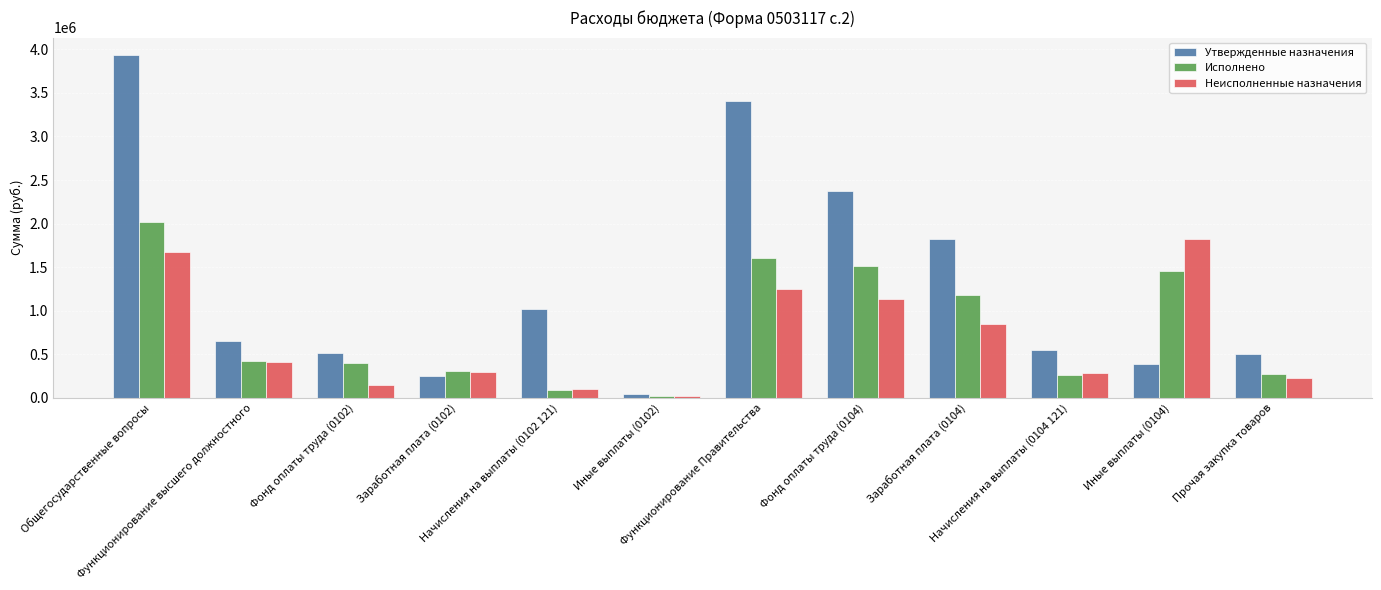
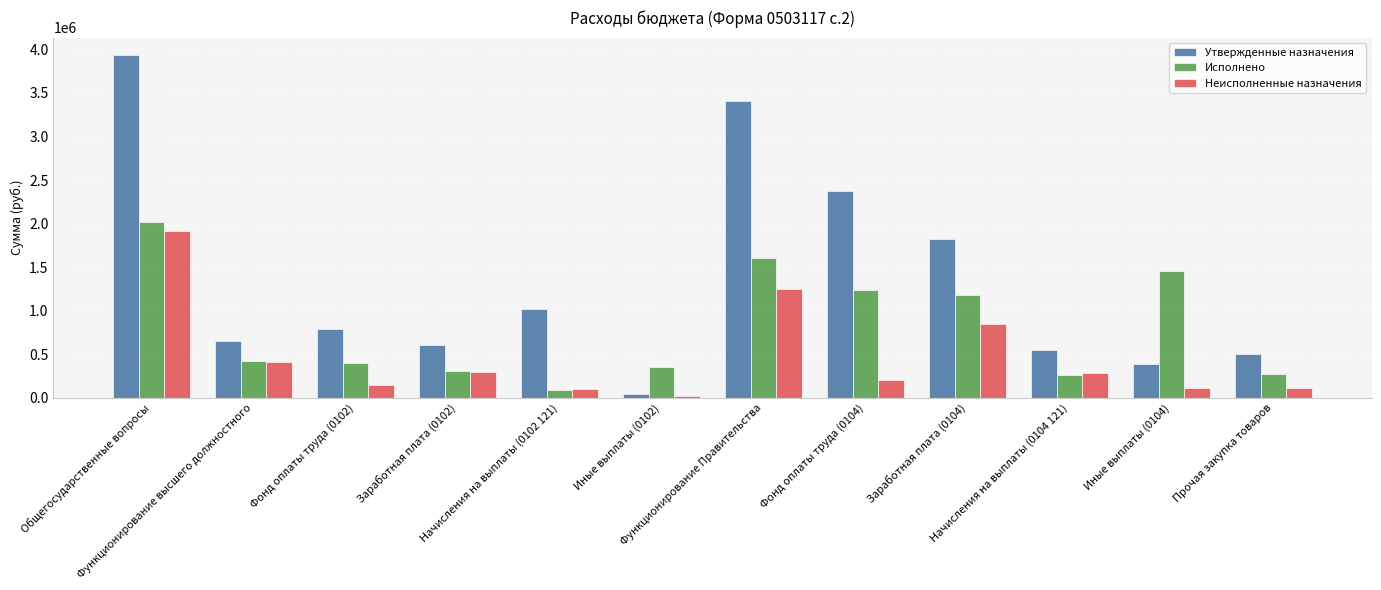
Неисполненные назначения, Общегосударственные вопросы: 1700000 -> 1900000
Утвержденные назначения, Фонд оплаты труда (0102): 500000 -> 800000
Утвержденные назначения, Заработная плата (0102): 200000 -> 600000
Исполнено, Иные выплаты (0102): 0 -> 400000
Исполнено, Фонд оплаты труда (0104): 1500000 -> 1200000
Неисполненные назначения, Фонд оплаты труда (0104): 1100000 -> 200000
Неисполненные назначения, Иные выплаты (0104): 1800000 -> 100000
Неисполненные назначения, Прочая закупка товаров: 200000 -> 100000
